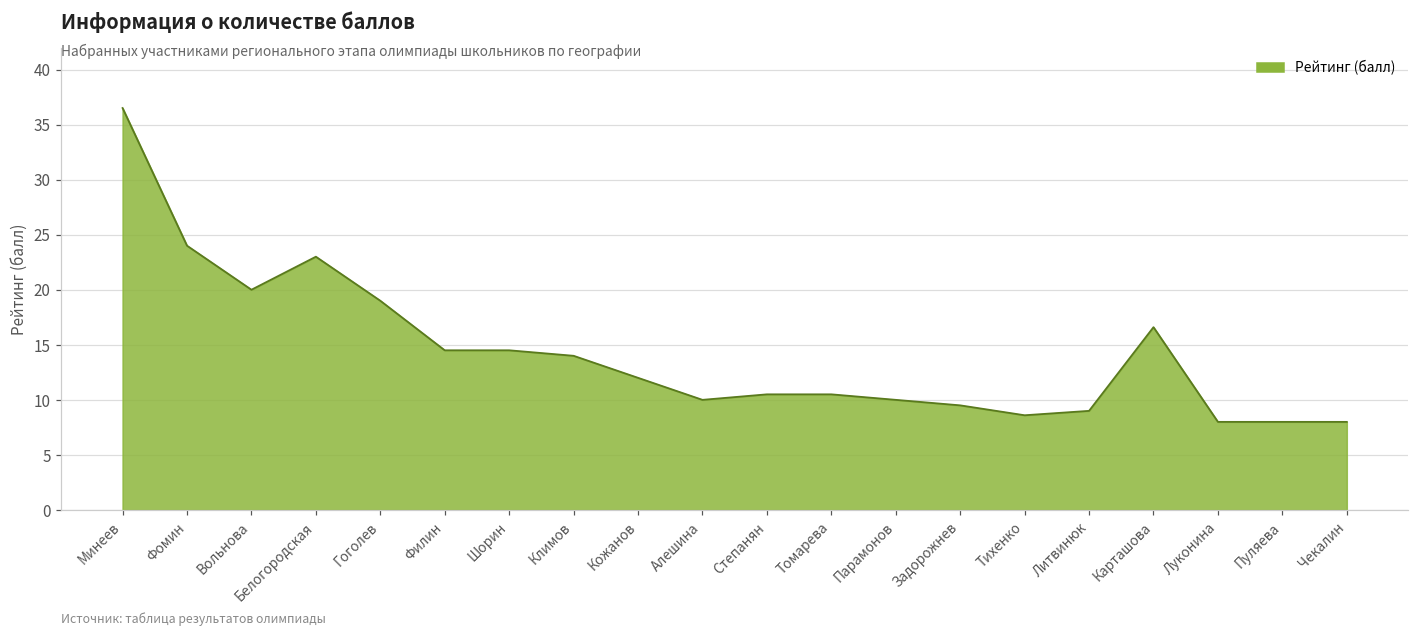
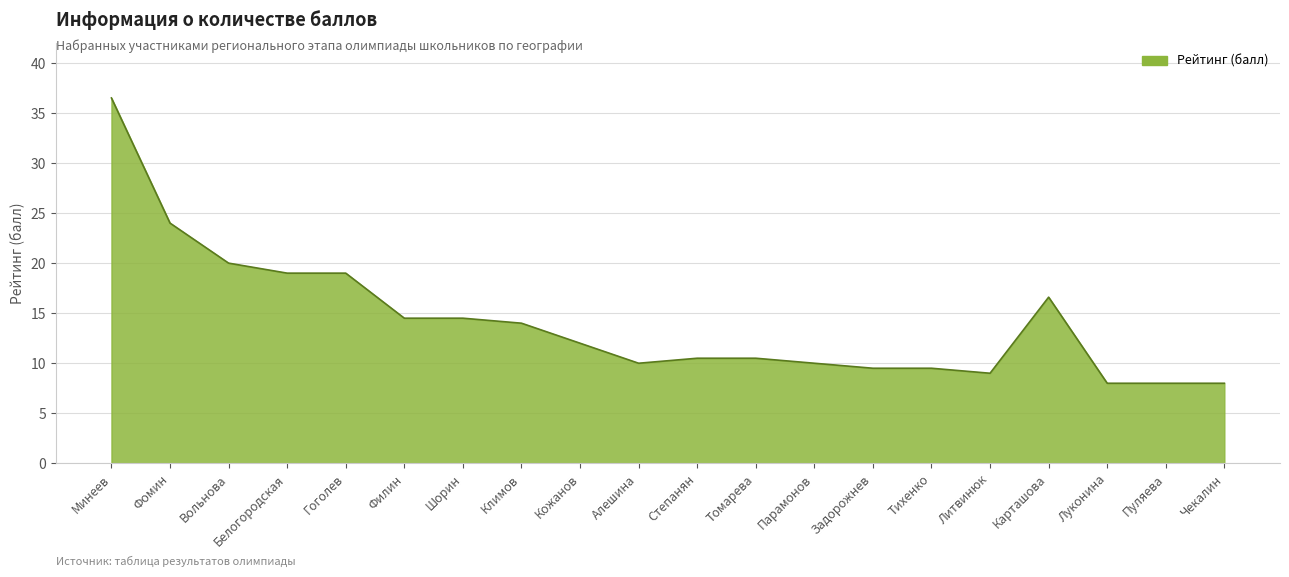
Белогородская: 23 -> 19
Тихенко: 8.6 -> 9.5
